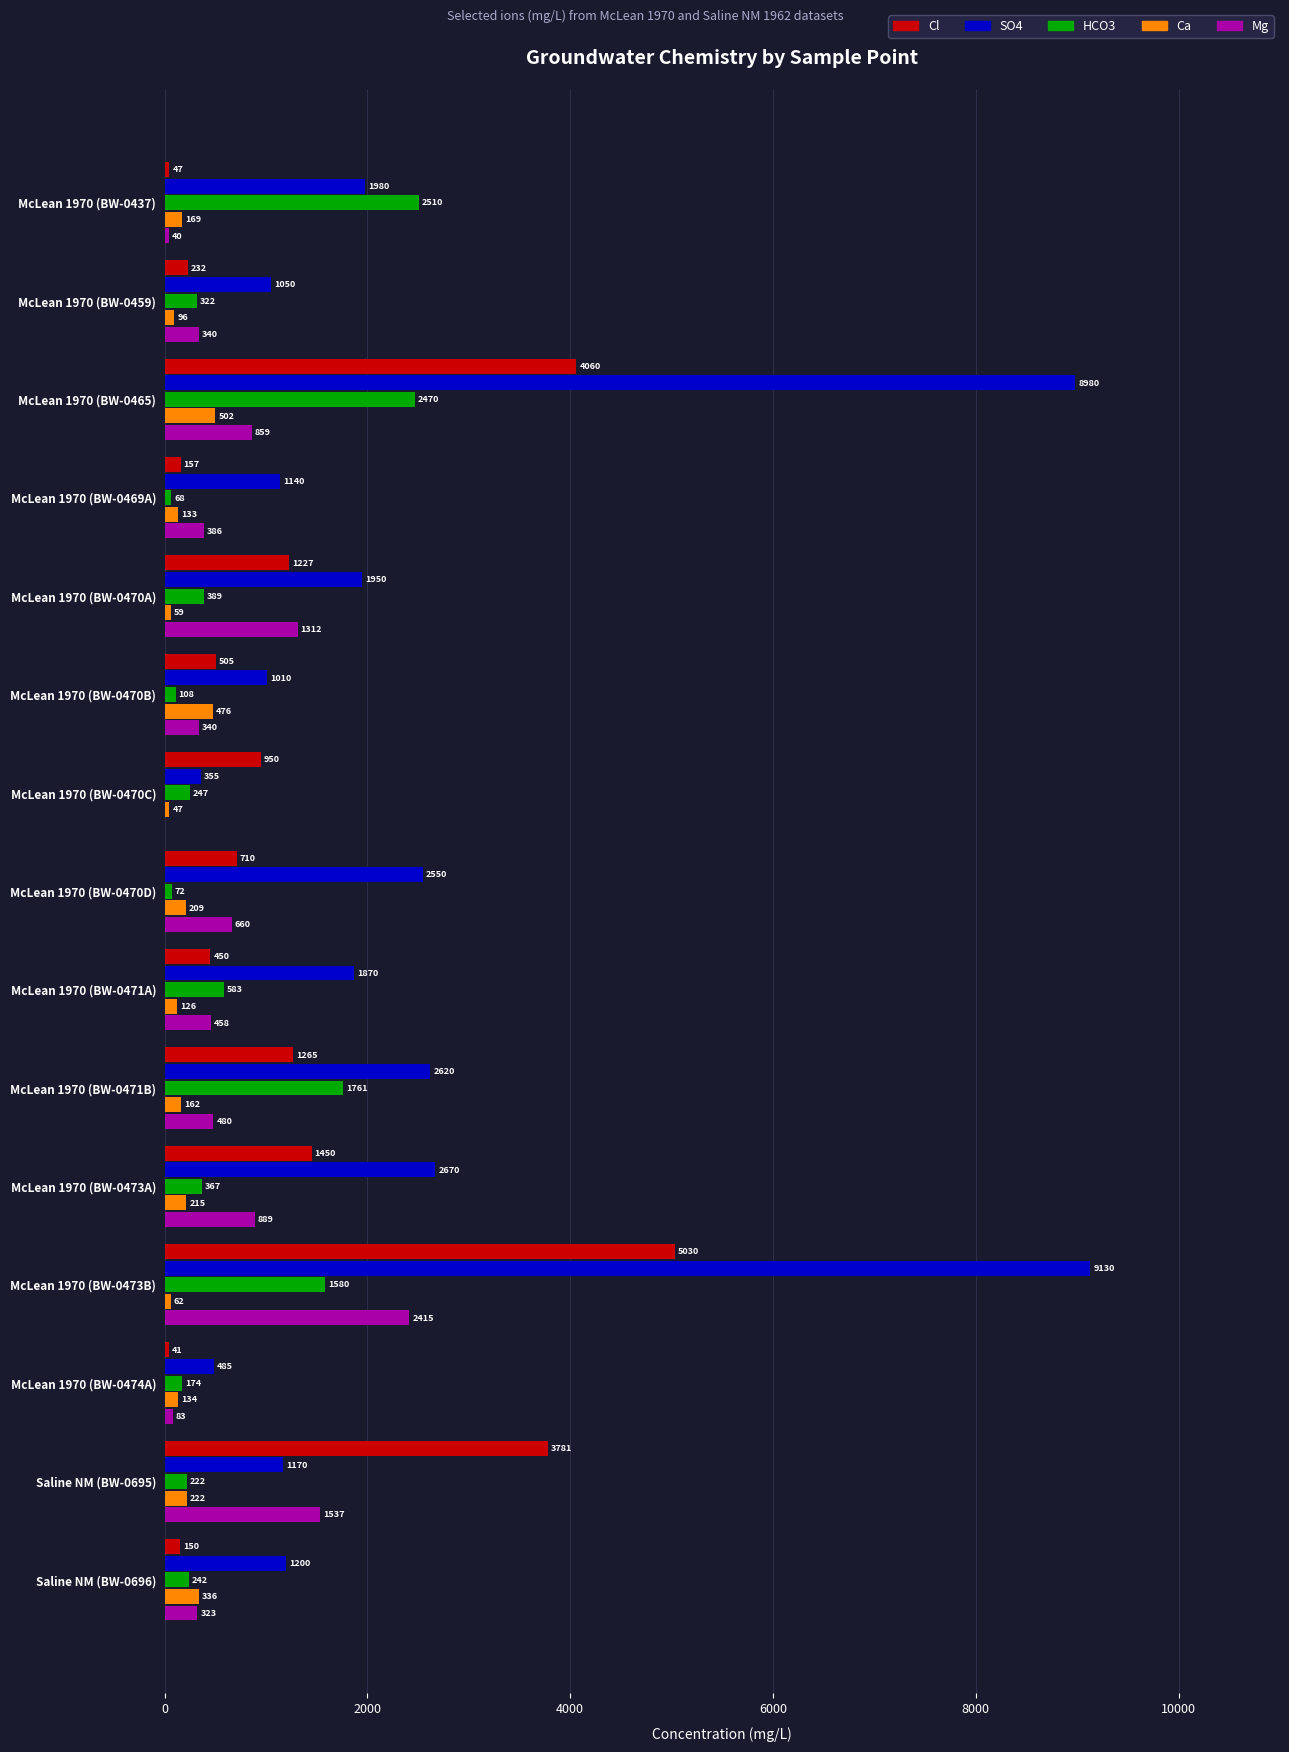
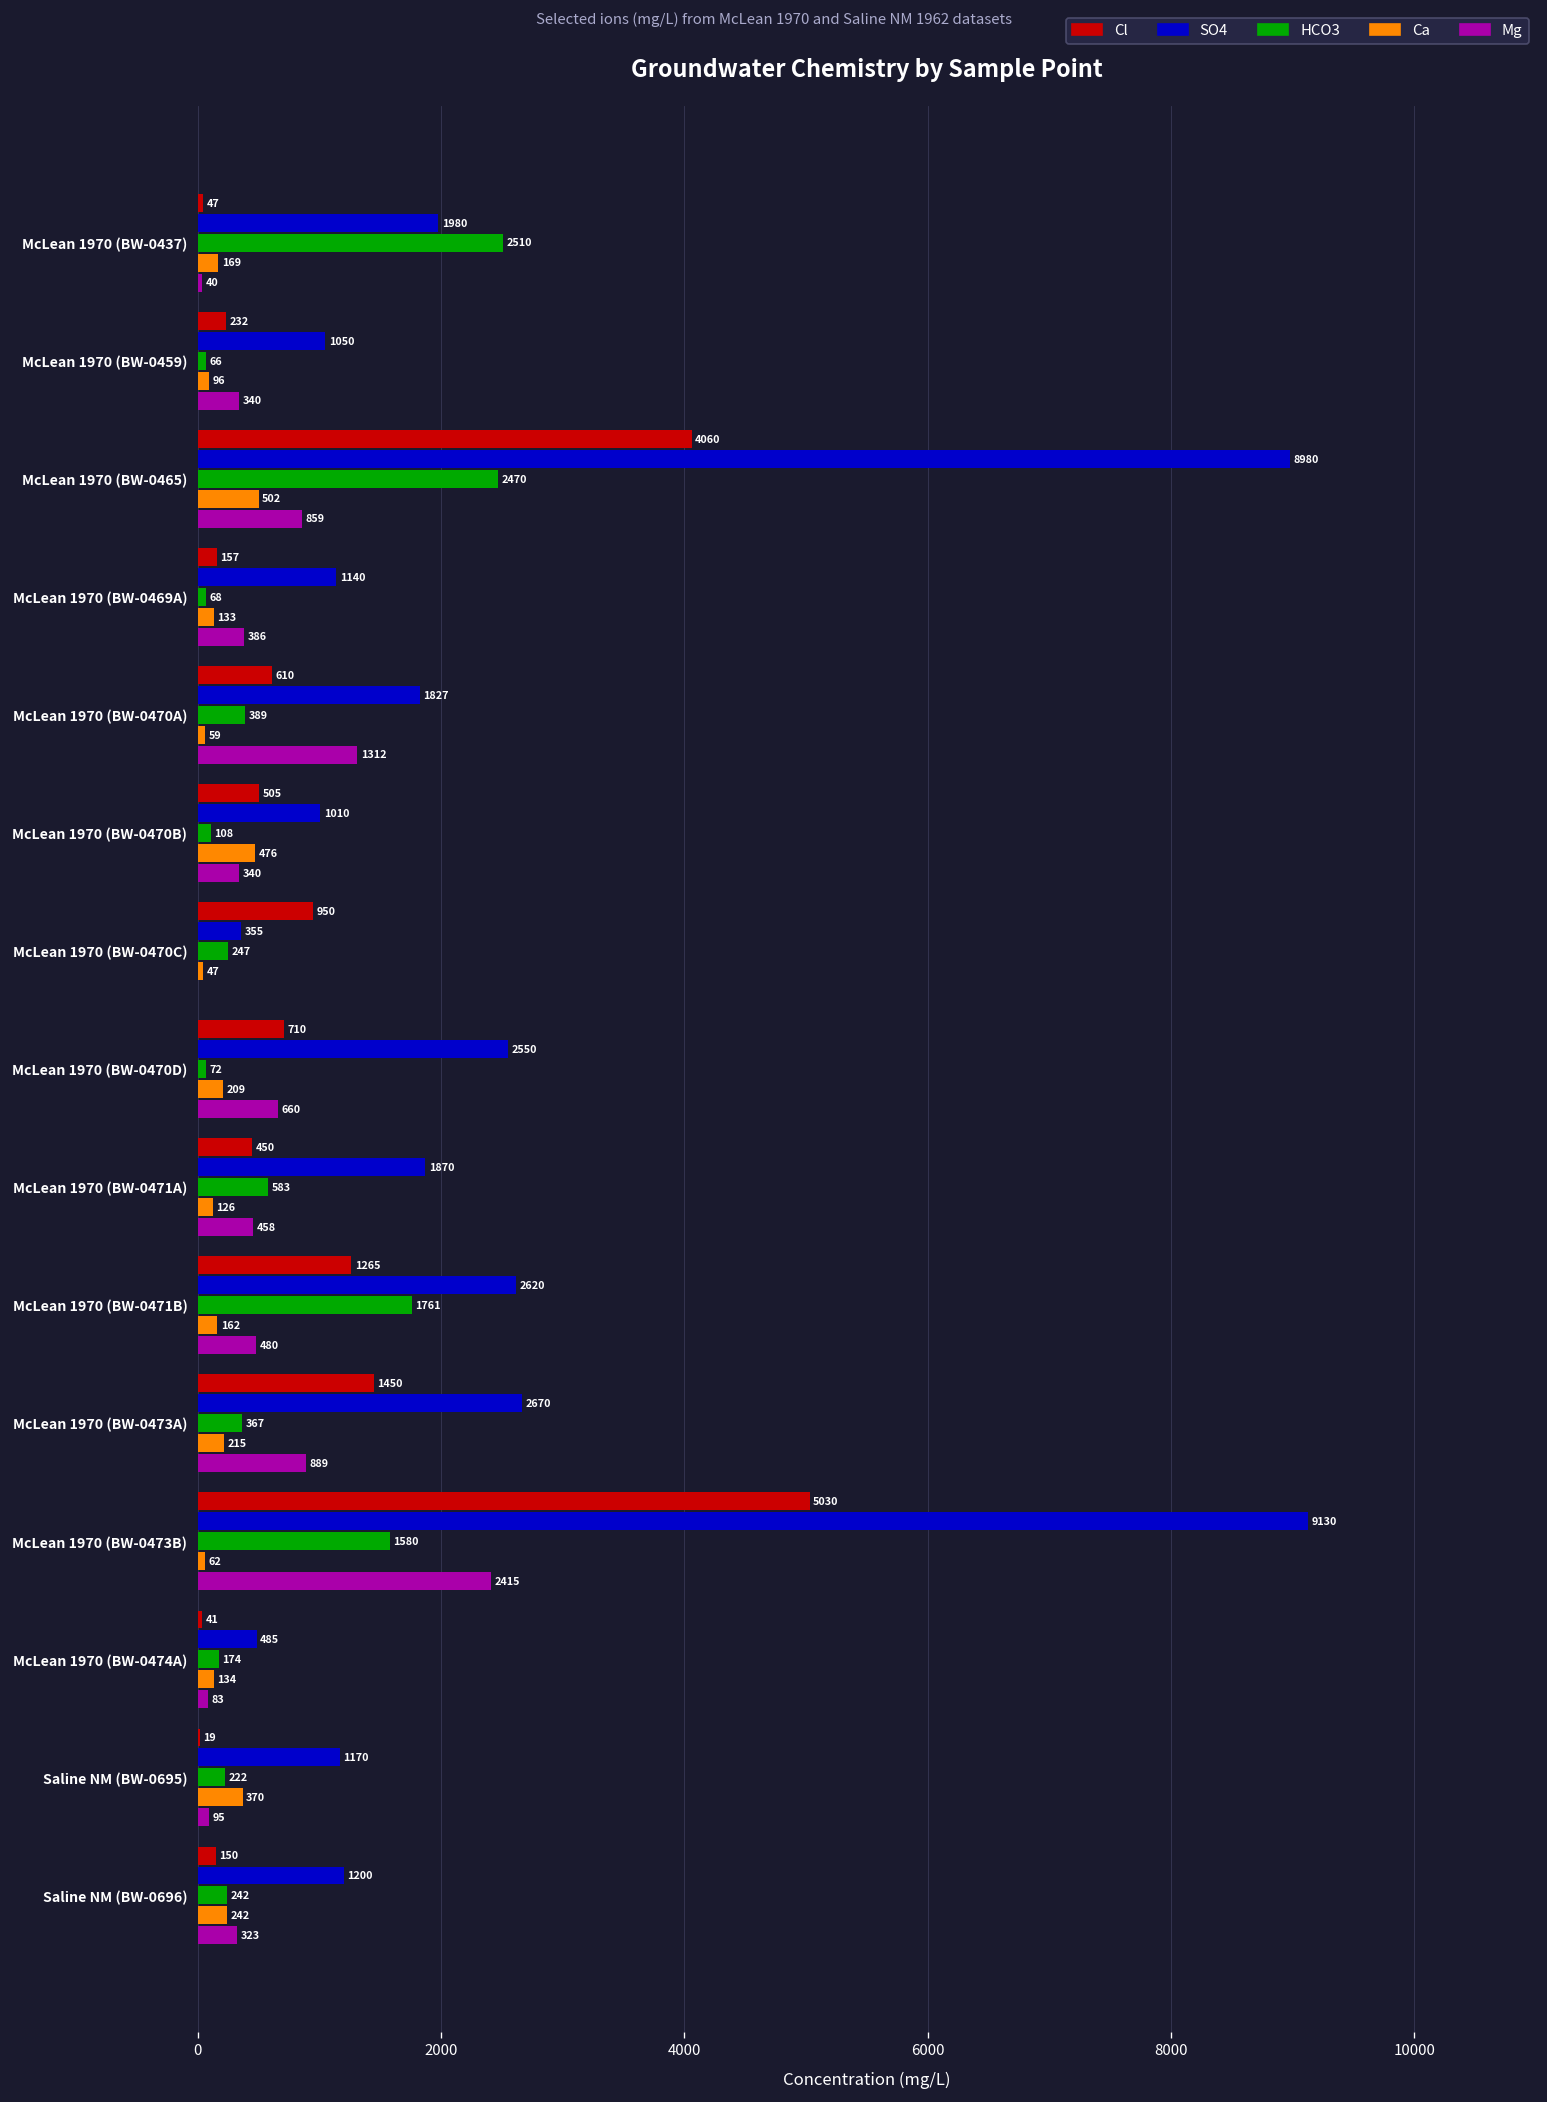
HCO3, McLean 1970 (BW-0459): 322 -> 66
Cl, McLean 1970 (BW-0470A): 1227 -> 610
SO4, McLean 1970 (BW-0470A): 1950 -> 1827
Cl, Saline NM (BW-0695): 3781 -> 19
Ca, Saline NM (BW-0695): 222 -> 370
Mg, Saline NM (BW-0695): 1537 -> 95
Ca, Saline NM (BW-0696): 336 -> 242
